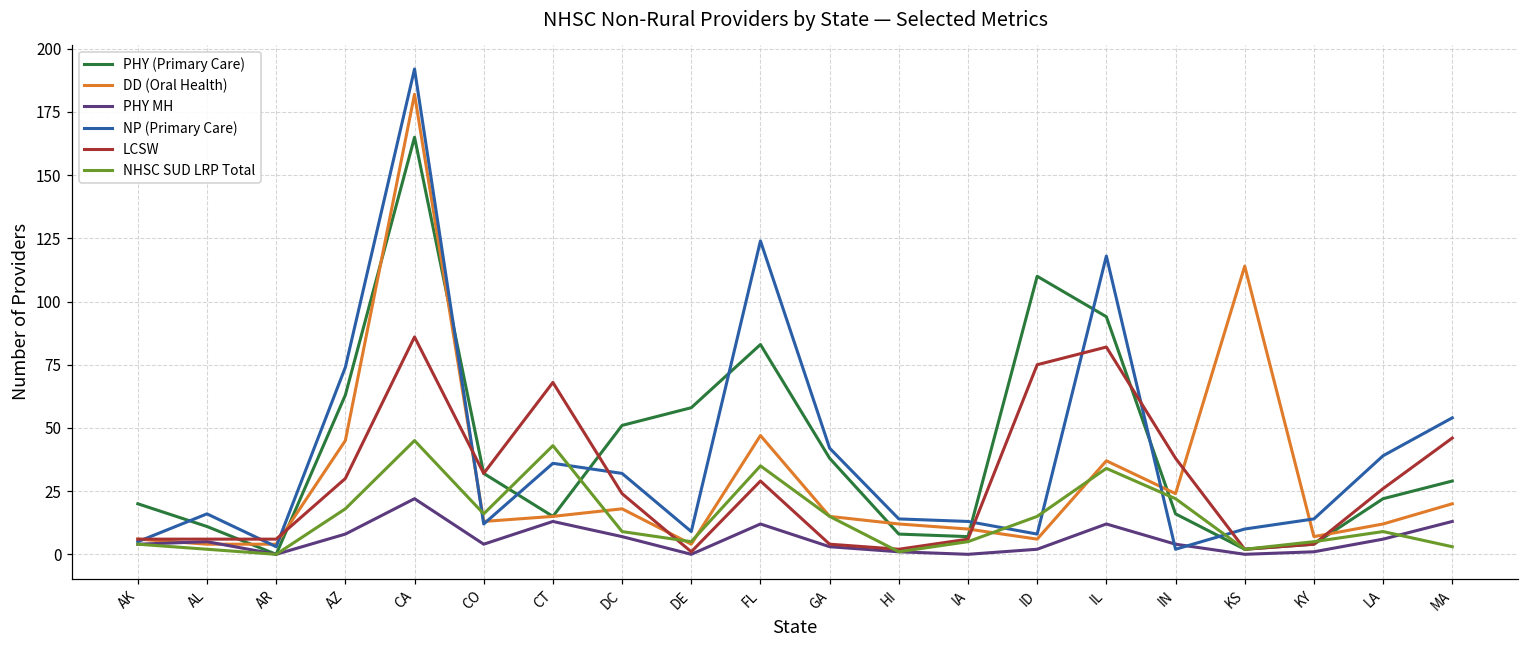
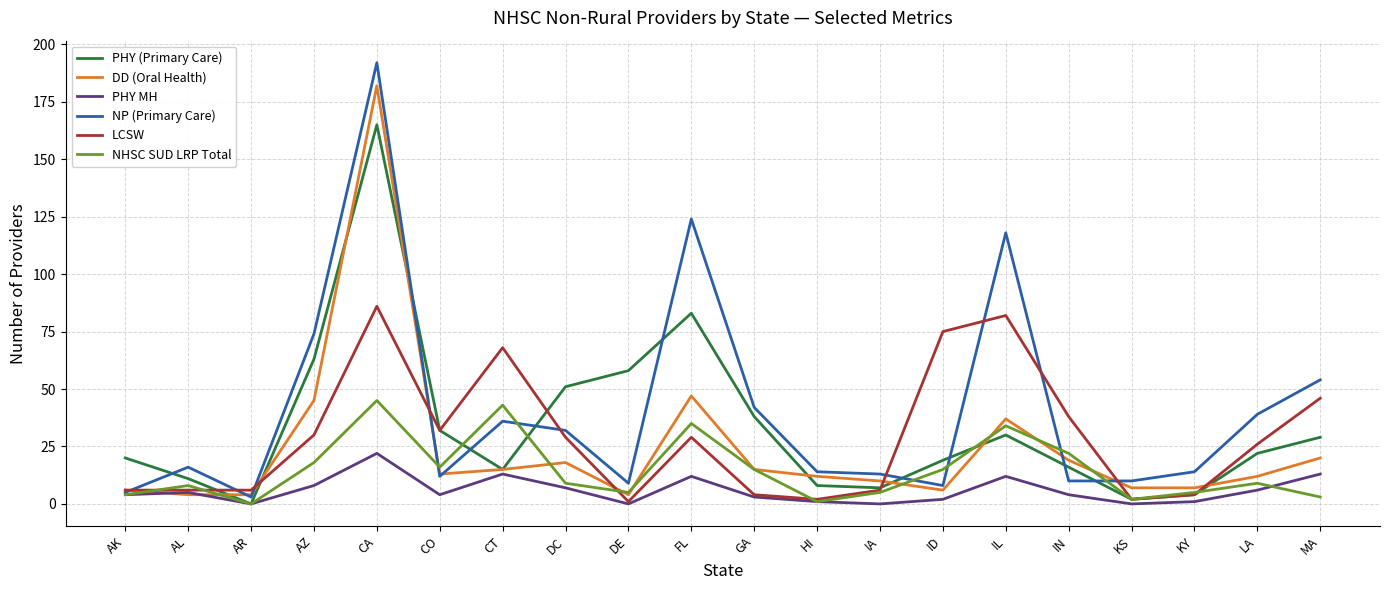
NHSC SUD LRP Total, AL: 2 -> 8
LCSW, DC: 24 -> 29
PHY (Primary Care), ID: 110 -> 19
PHY (Primary Care), IL: 94 -> 30
DD (Oral Health), IN: 24 -> 19
NP (Primary Care), IN: 2 -> 10
DD (Oral Health), KS: 114 -> 7
